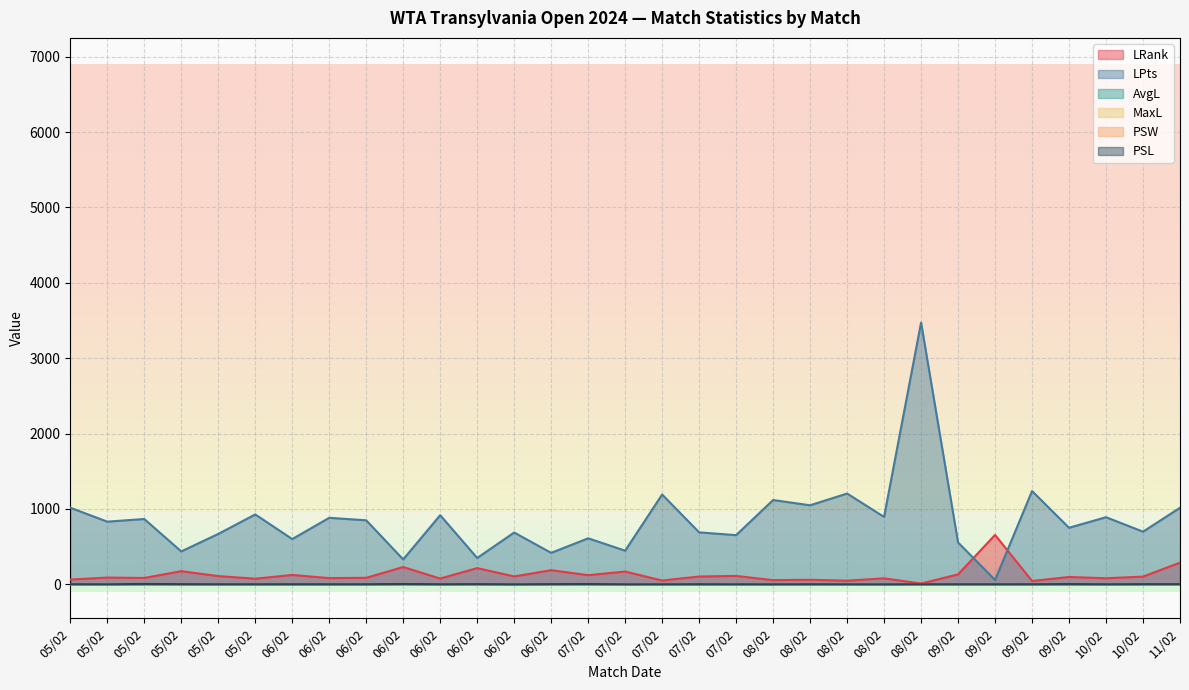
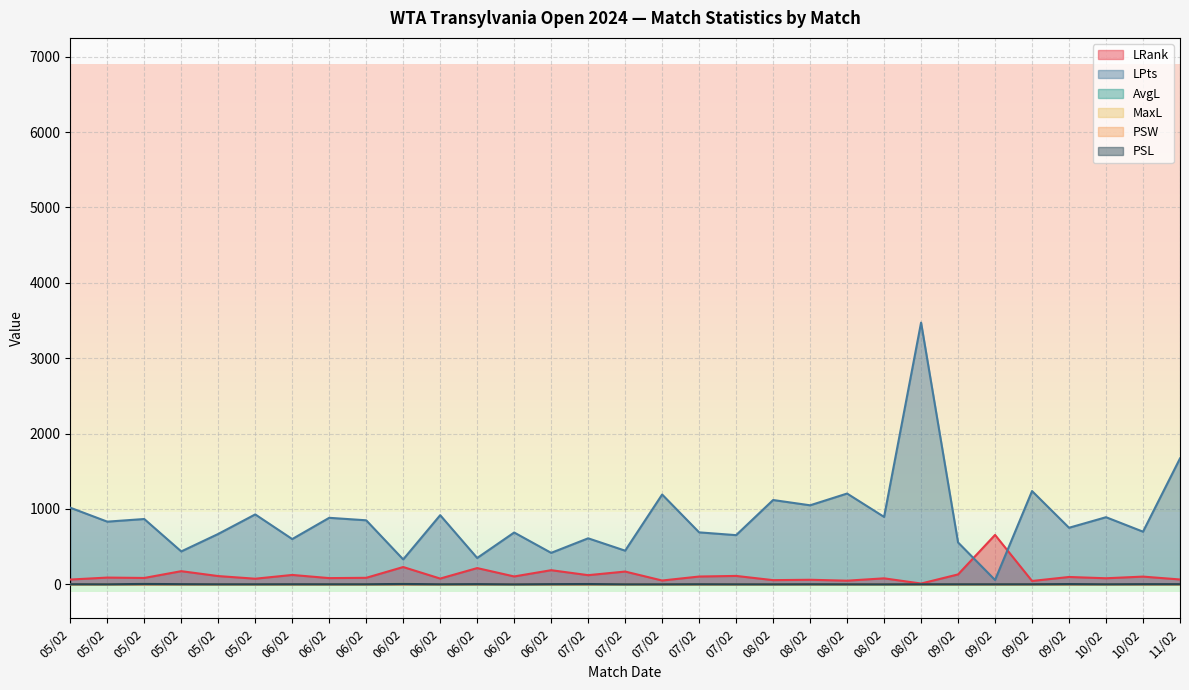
LRank, 11/02: 300 -> 100
LPts, 11/02: 1000 -> 1700
